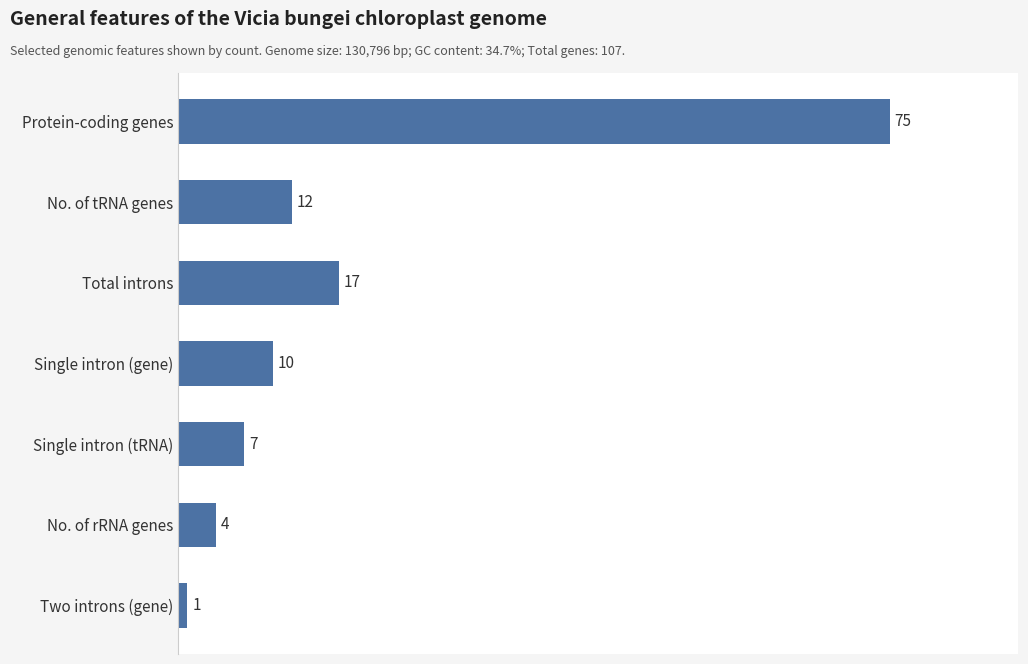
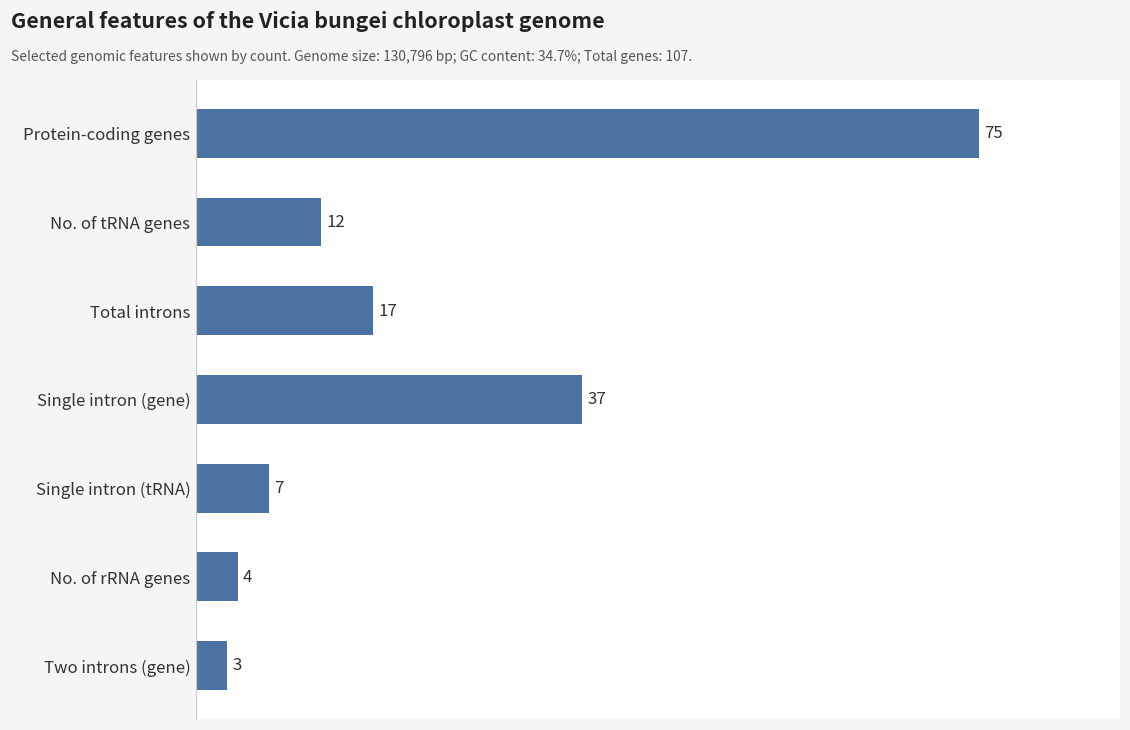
Single intron (gene): 10 -> 37
Two introns (gene): 1 -> 3
